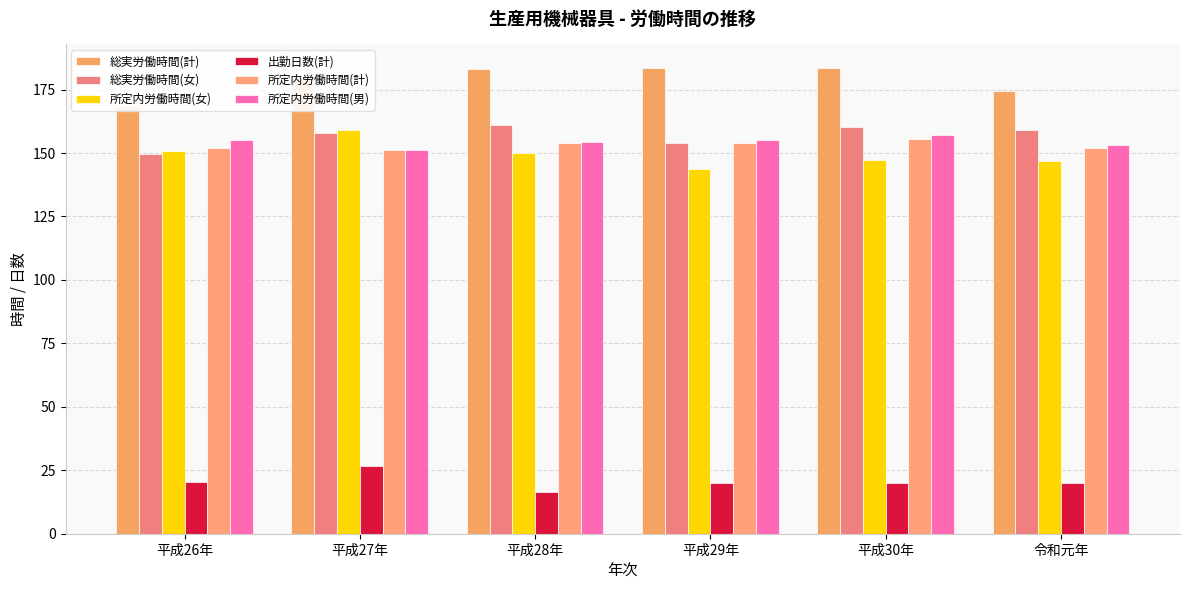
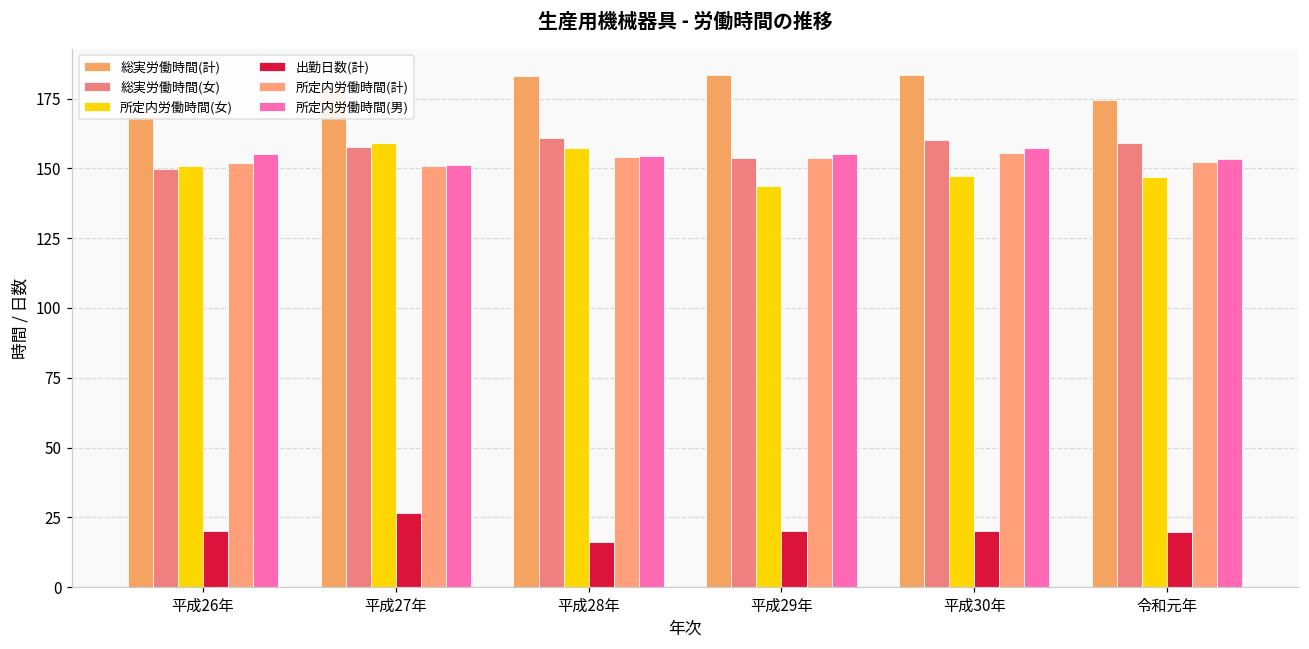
所定内労働時間(女), 平成28年: 150 -> 157
